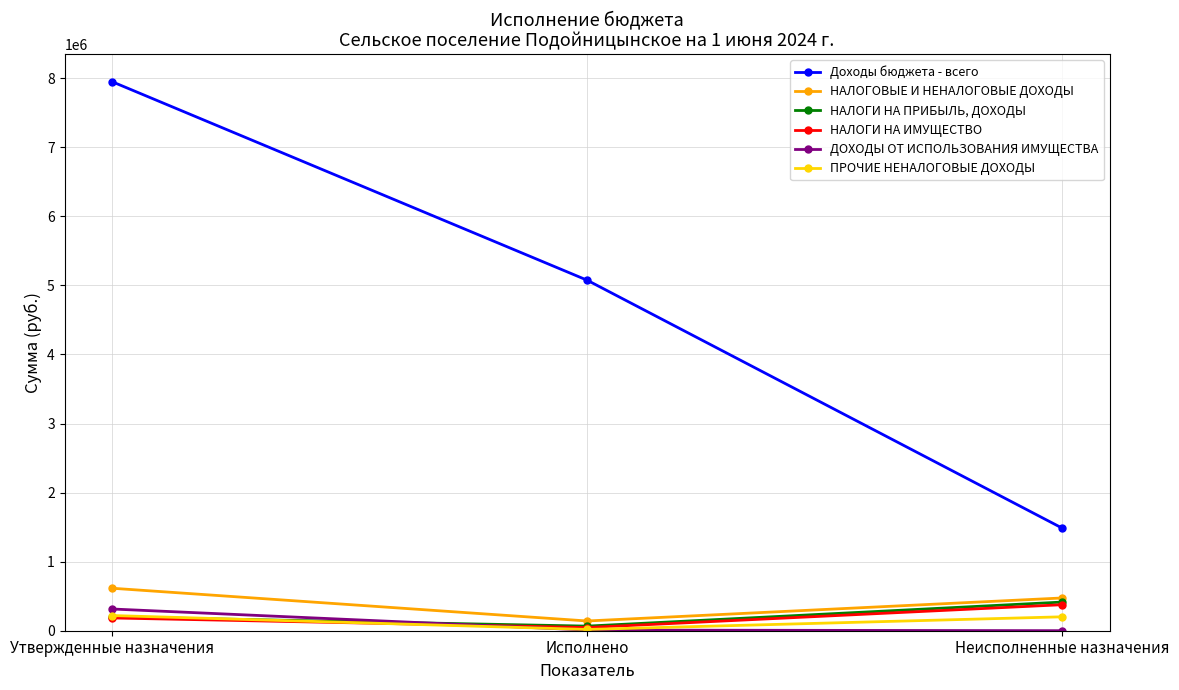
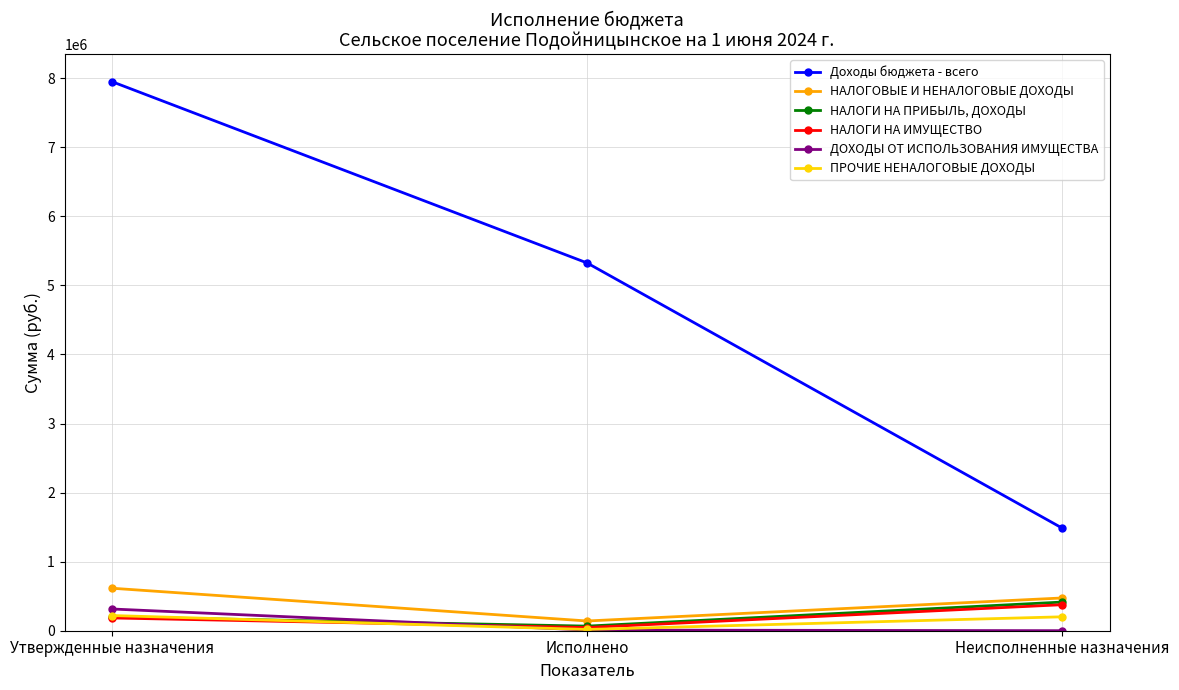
Доходы бюджета - всего, Исполнено: 5100000 -> 5300000
